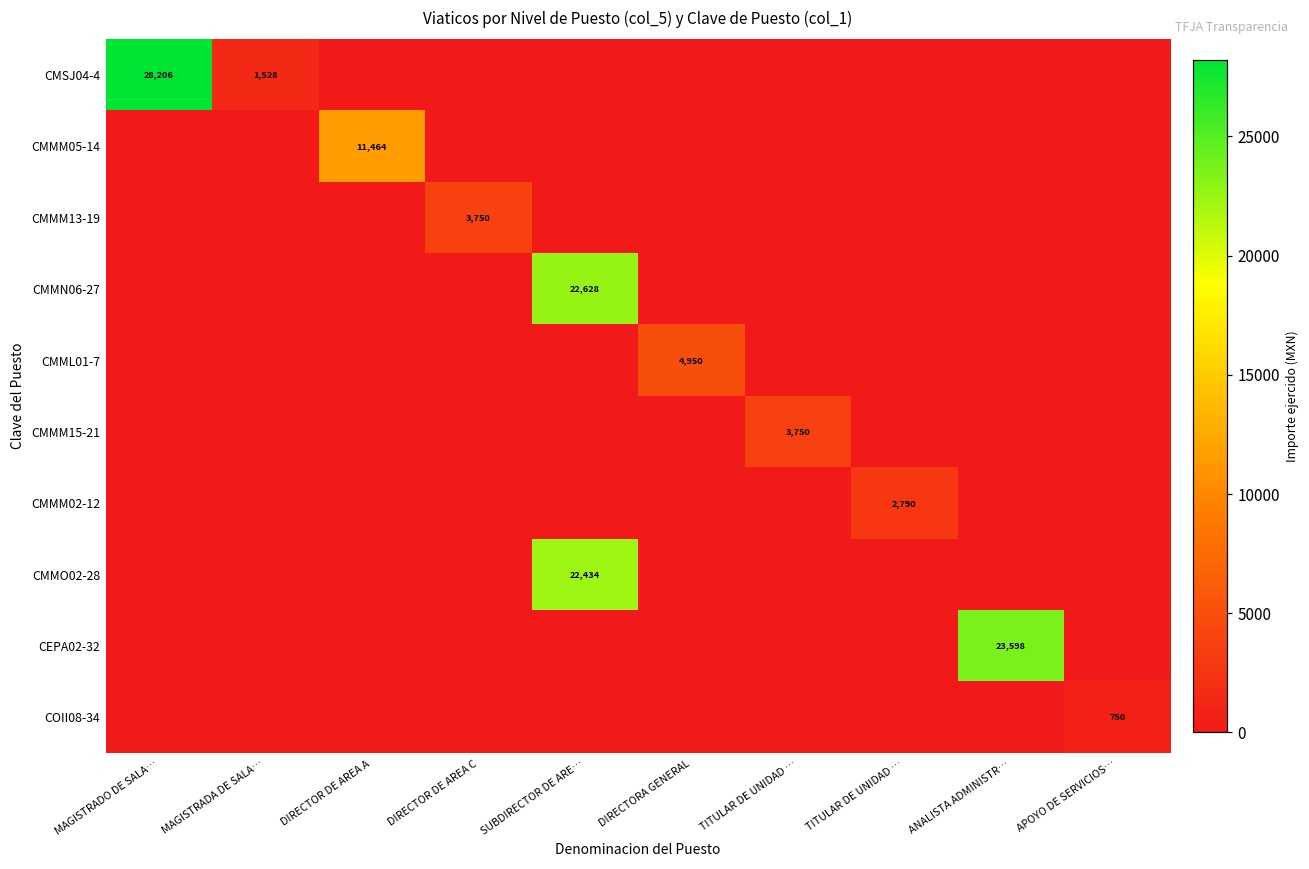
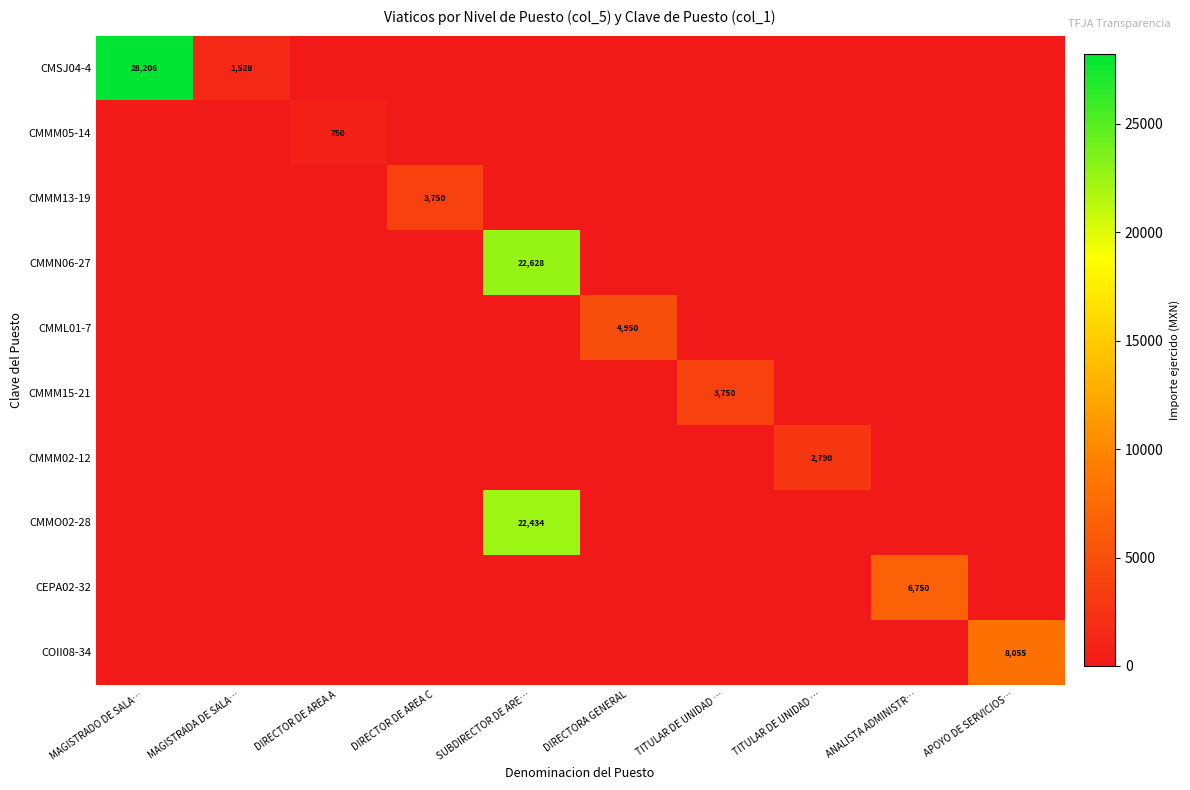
CMMM05-14, DIRECTOR DE AREA A: 11,464 -> 750
CEPA02-32, ANALISTA ADMINISTR…: 23,598 -> 6,750
COII08-34, APOYO DE SERVICIOS…: 750 -> 8,055
